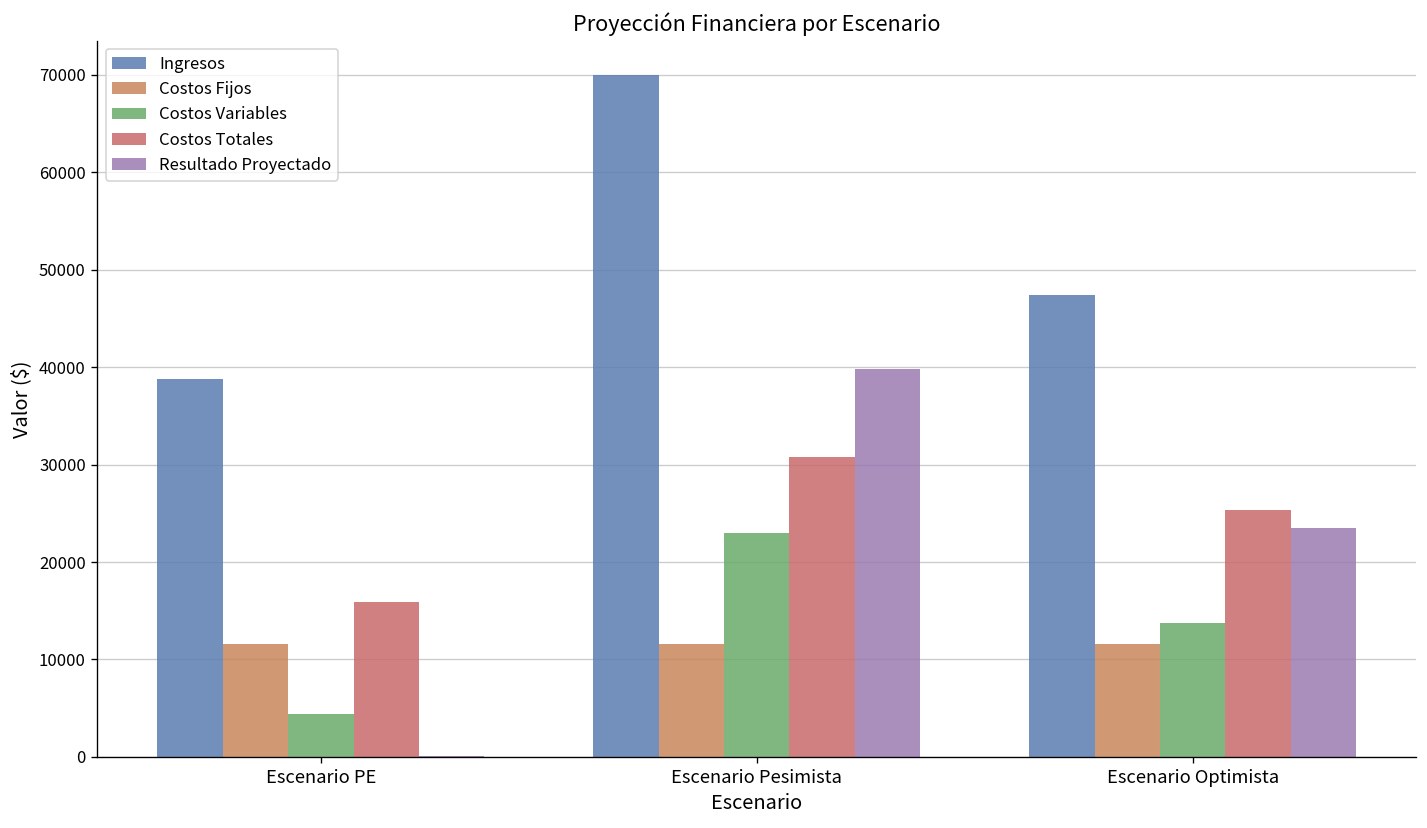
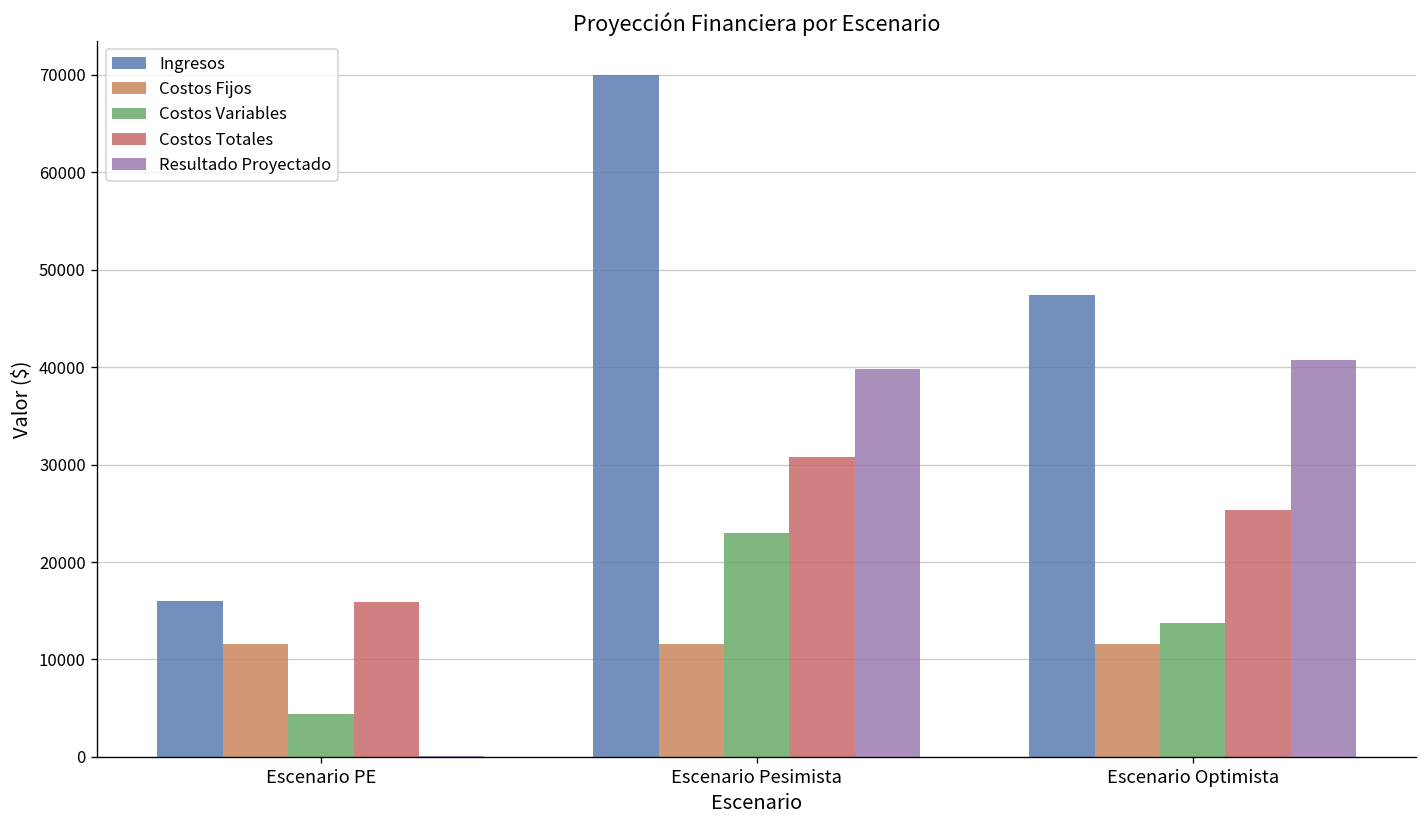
Ingresos, Escenario PE: 39000 -> 16000
Resultado Proyectado, Escenario Optimista: 23000 -> 41000
